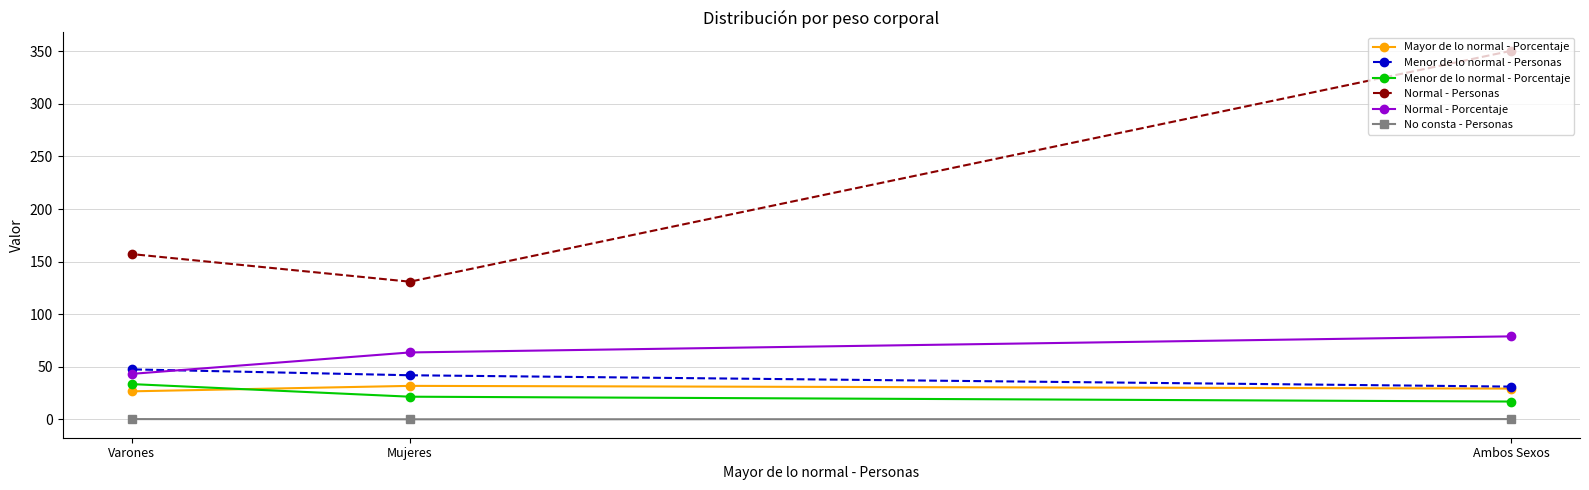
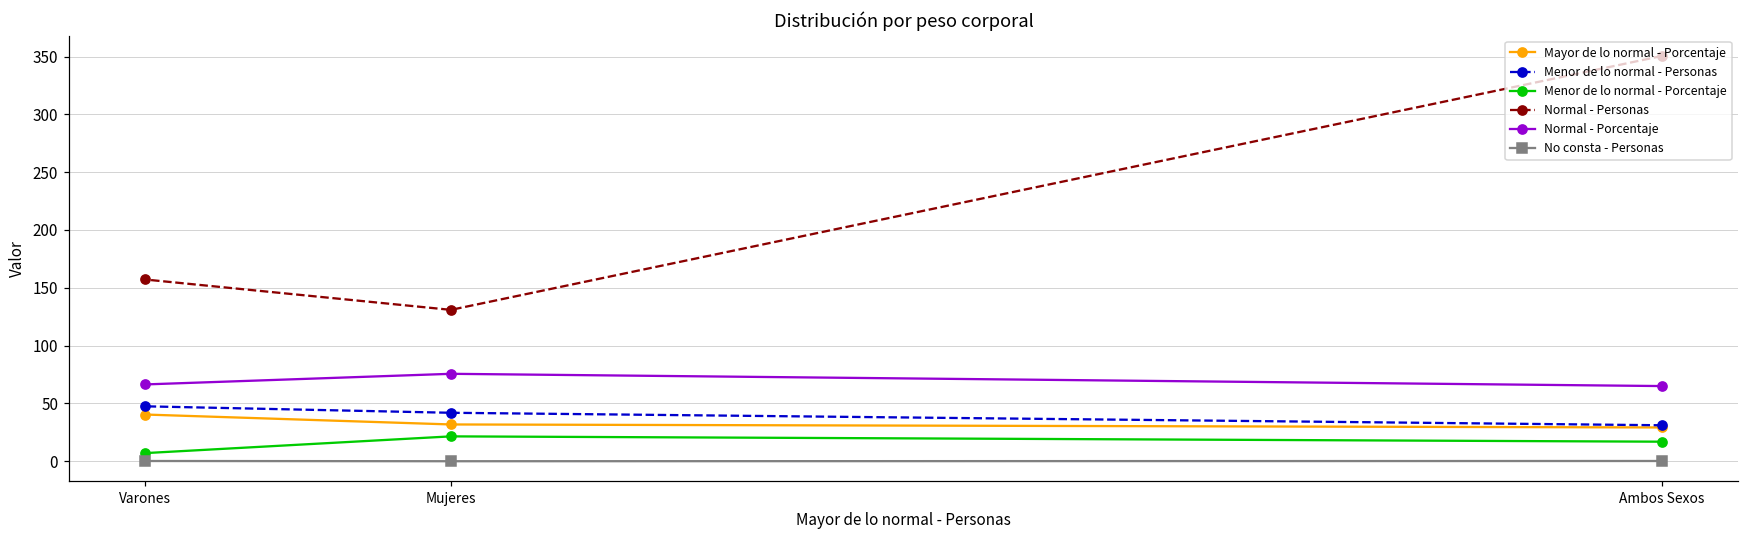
Mayor de lo normal - Porcentaje, Varones: 27 -> 40
Menor de lo normal - Porcentaje, Varones: 34 -> 7
Normal - Porcentaje, Varones: 43 -> 66
Normal - Porcentaje, Mujeres: 64 -> 76
Normal - Porcentaje, Ambos Sexos: 79 -> 65
